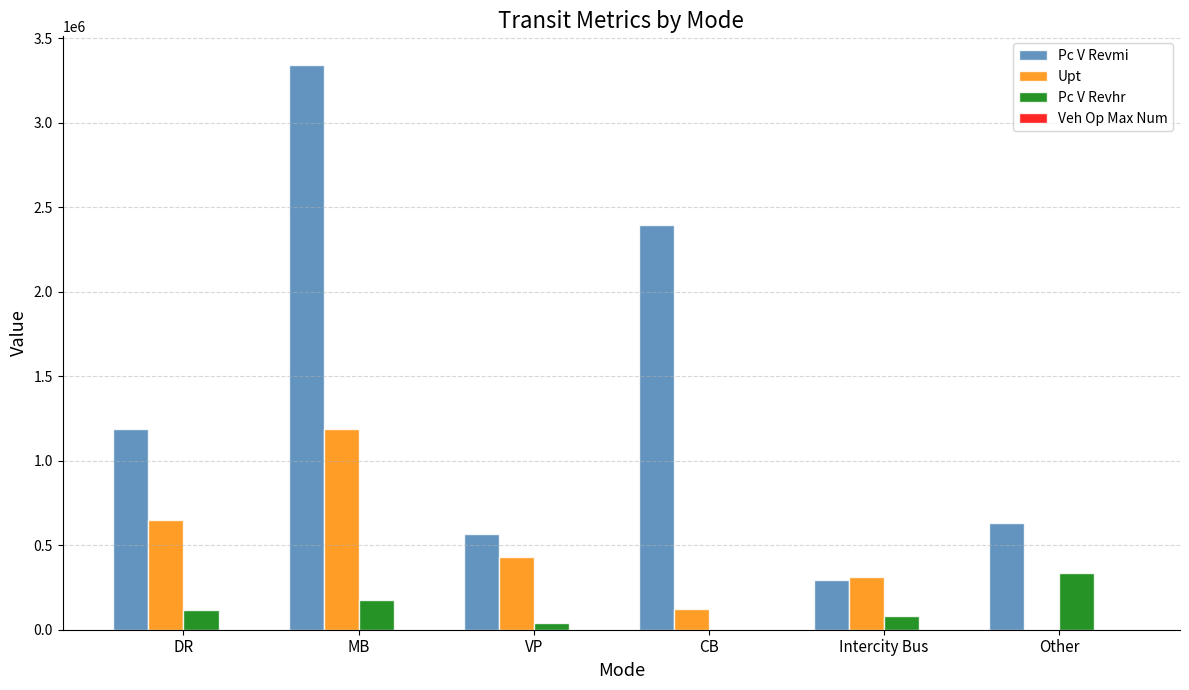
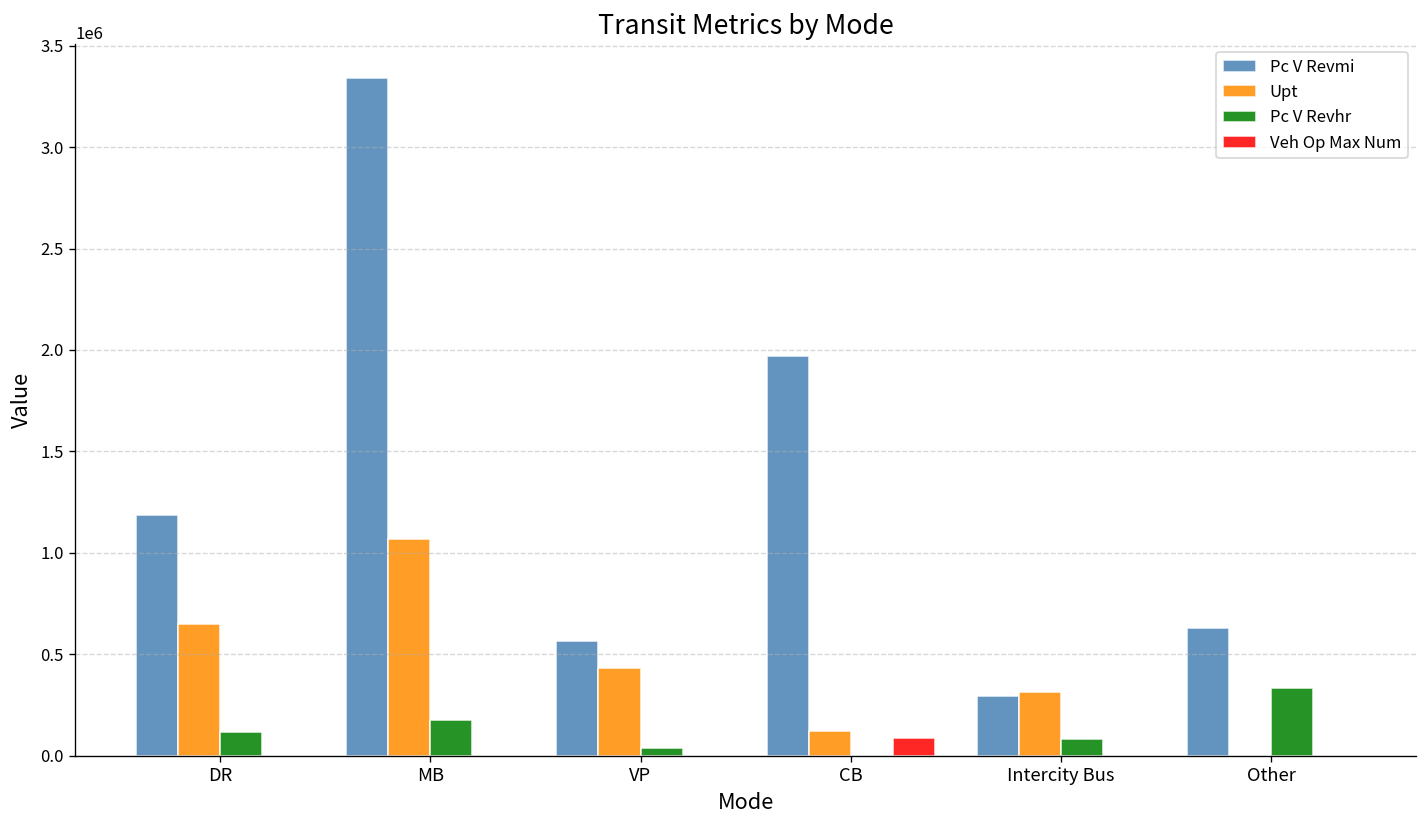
Upt, MB: 1190000 -> 1070000
Pc V Revmi, CB: 2390000 -> 1970000
Veh Op Max Num, CB: 0 -> 90000
